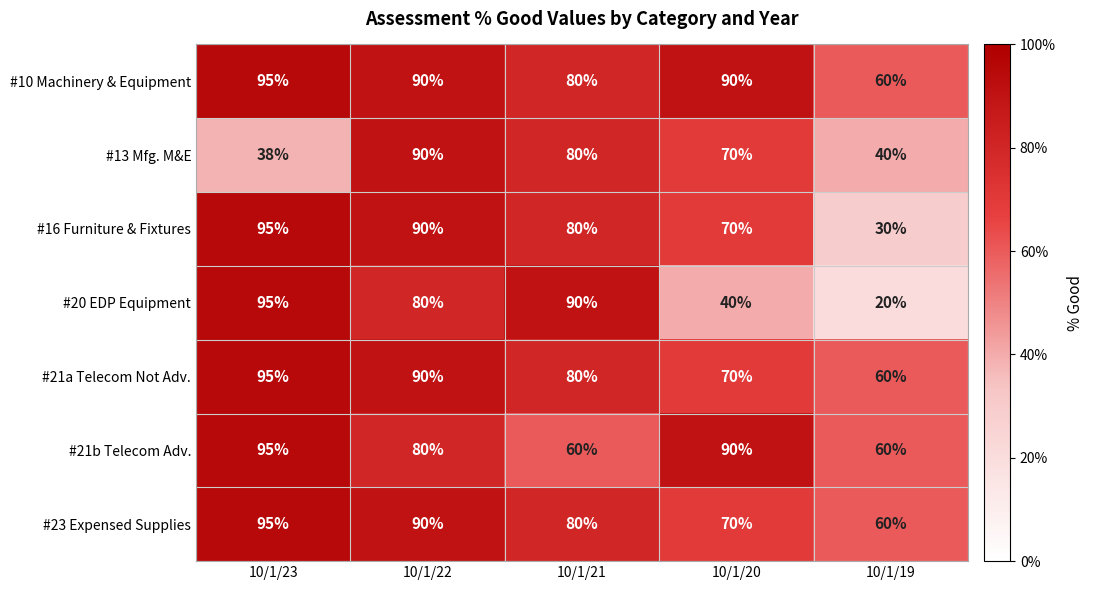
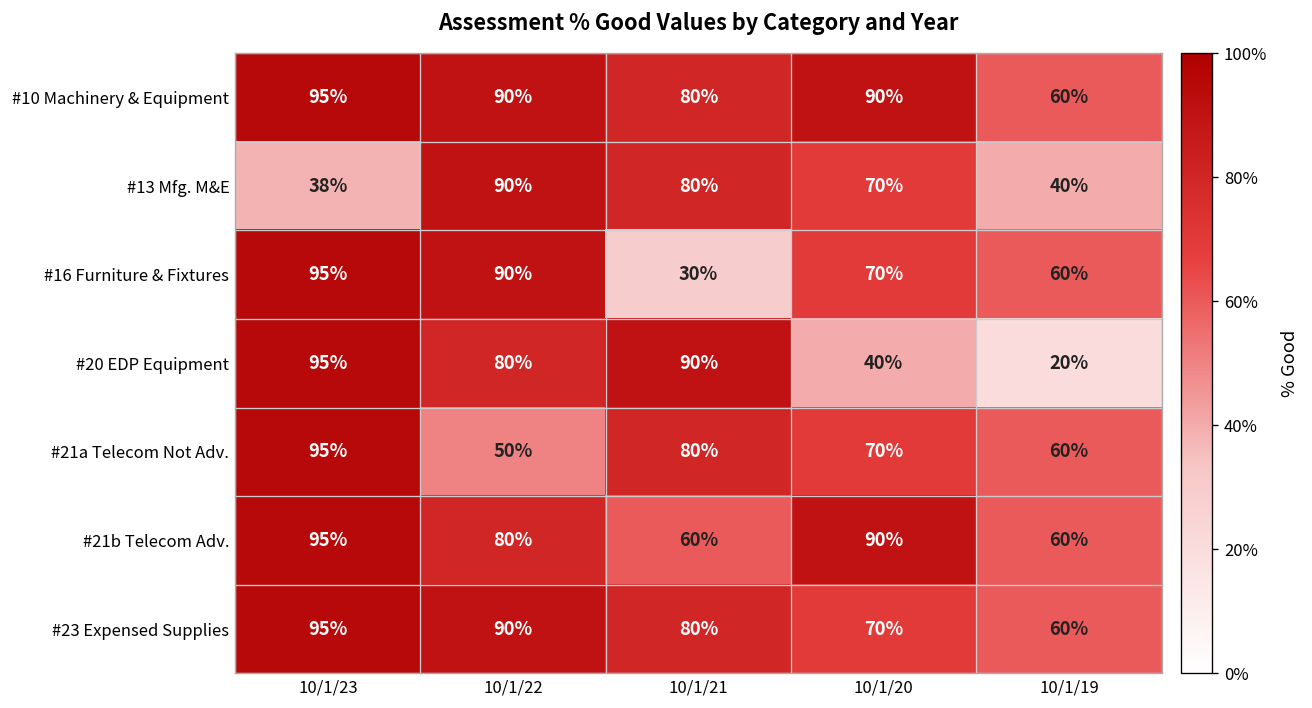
#16 Furniture & Fixtures, 10/1/21: 80% -> 30%
#16 Furniture & Fixtures, 10/1/19: 30% -> 60%
#21a Telecom Not Adv., 10/1/22: 90% -> 50%
